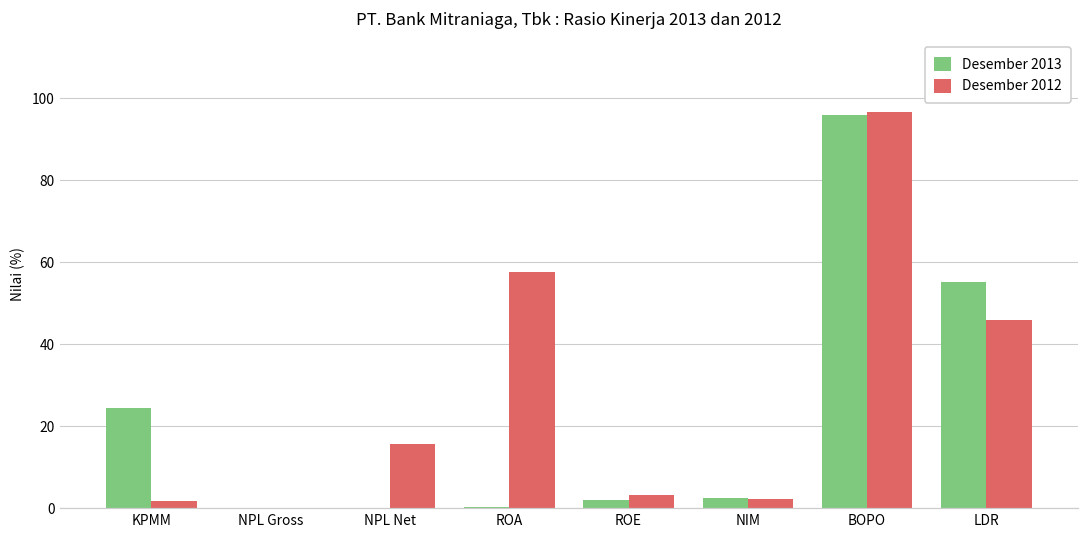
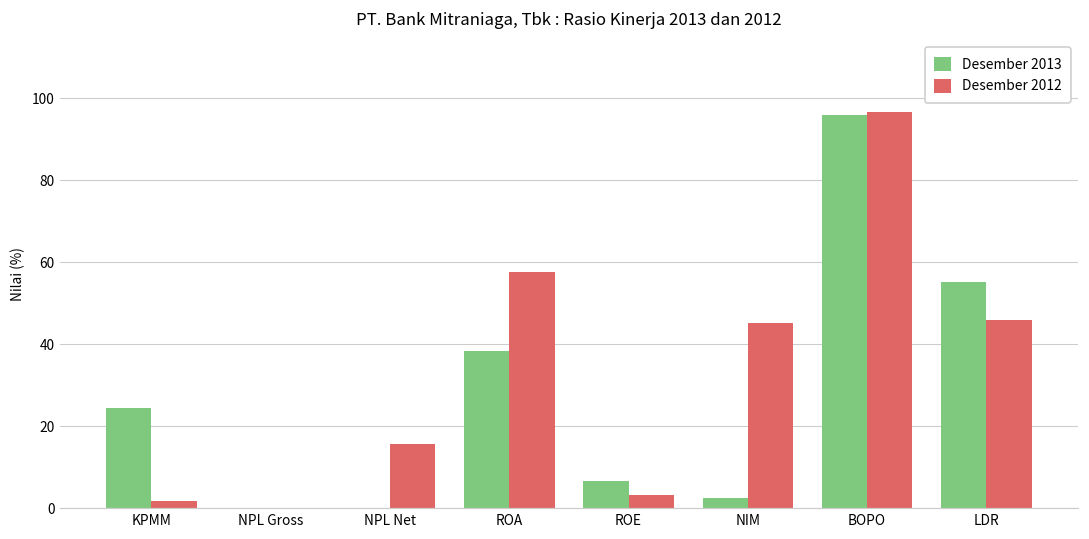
Desember 2013, ROA: 0 -> 38
Desember 2013, ROE: 2 -> 7
Desember 2012, NIM: 2 -> 45
